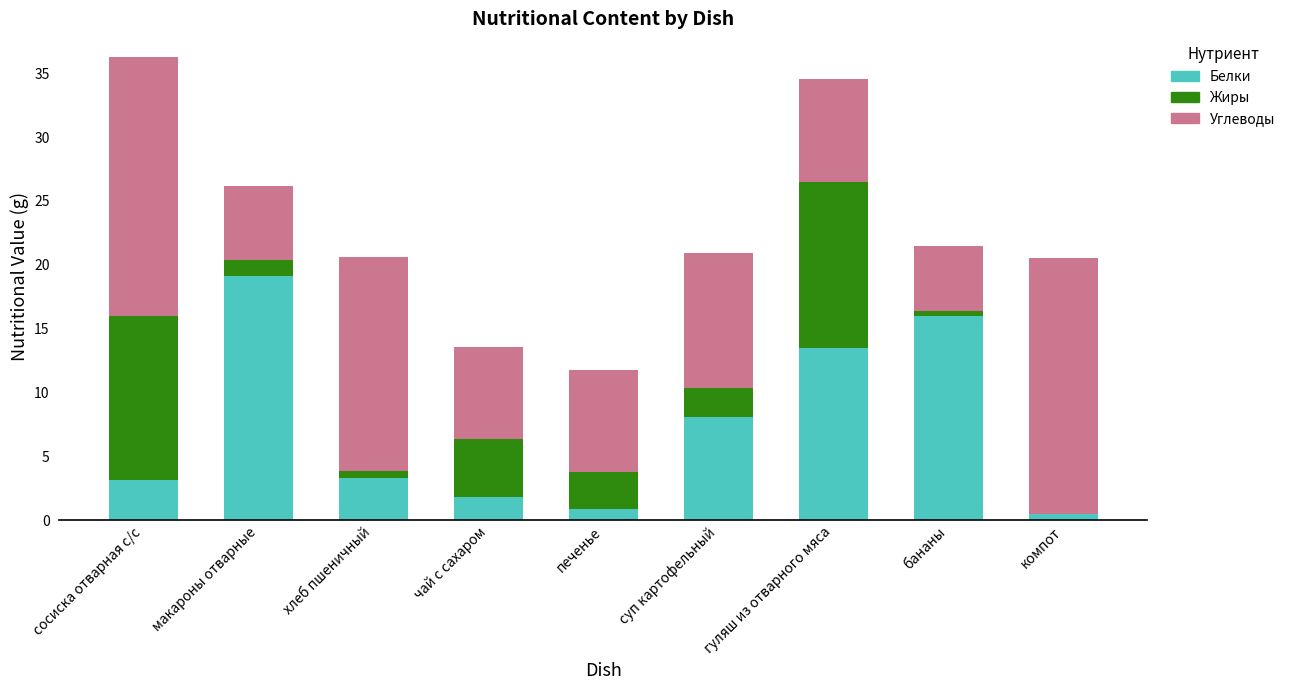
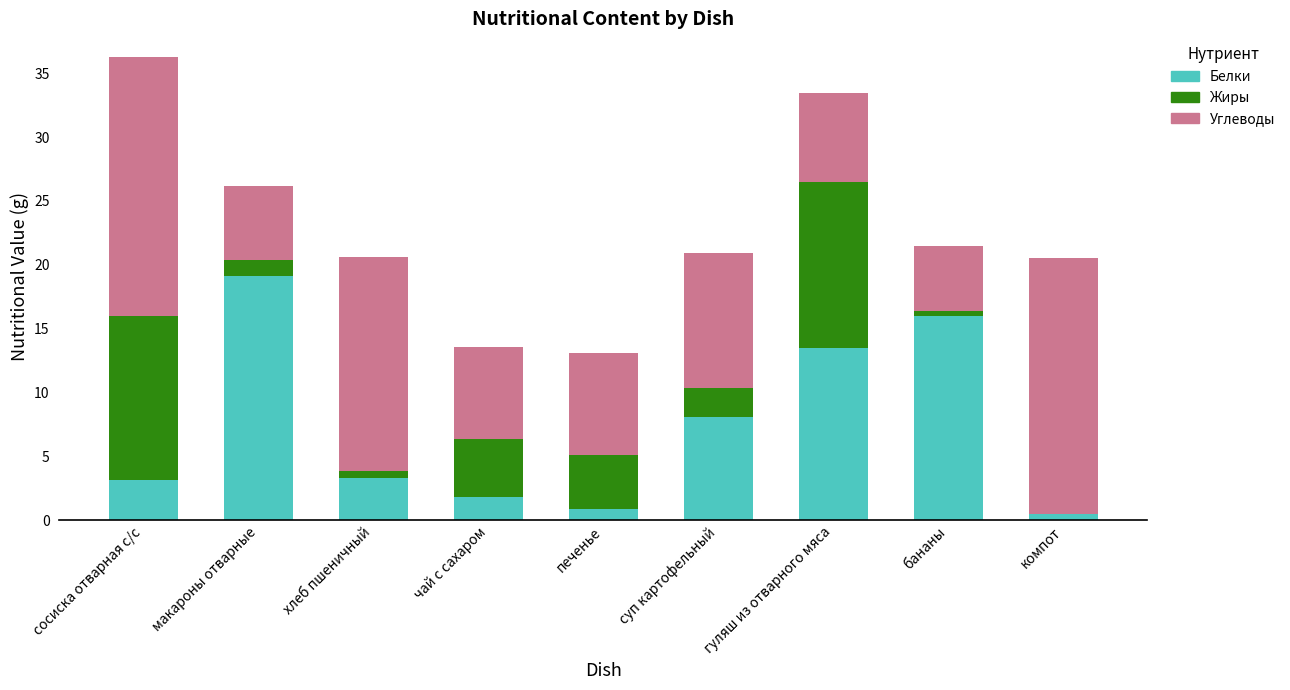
Жиры, печенье: 2.9 -> 4.2
Углеводы, гуляш из отварного мяса: 8.0 -> 7.0
